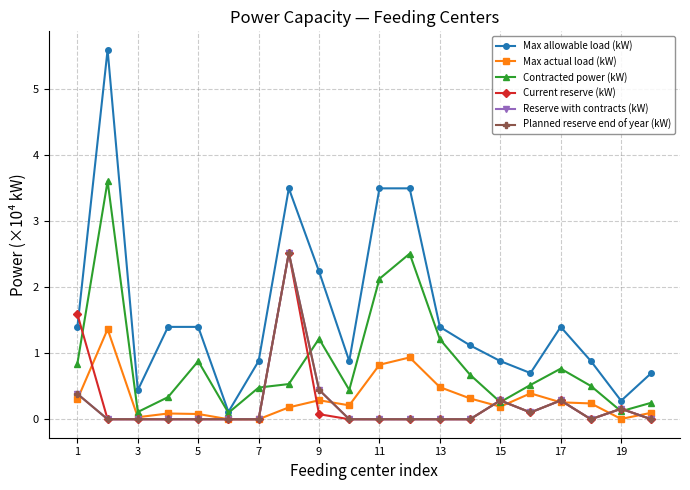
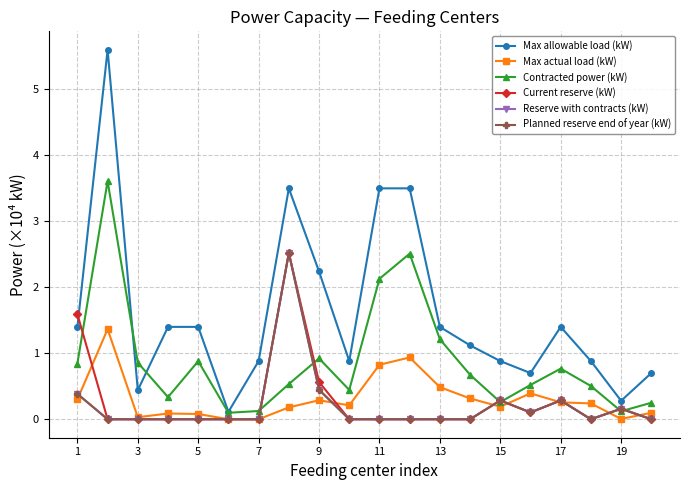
Contracted power (kW), 3: 0.1 -> 0.9
Contracted power (kW), 7: 0.5 -> 0.1
Contracted power (kW), 9: 1.2 -> 0.9
Current reserve (kW), 9: 0.1 -> 0.6
